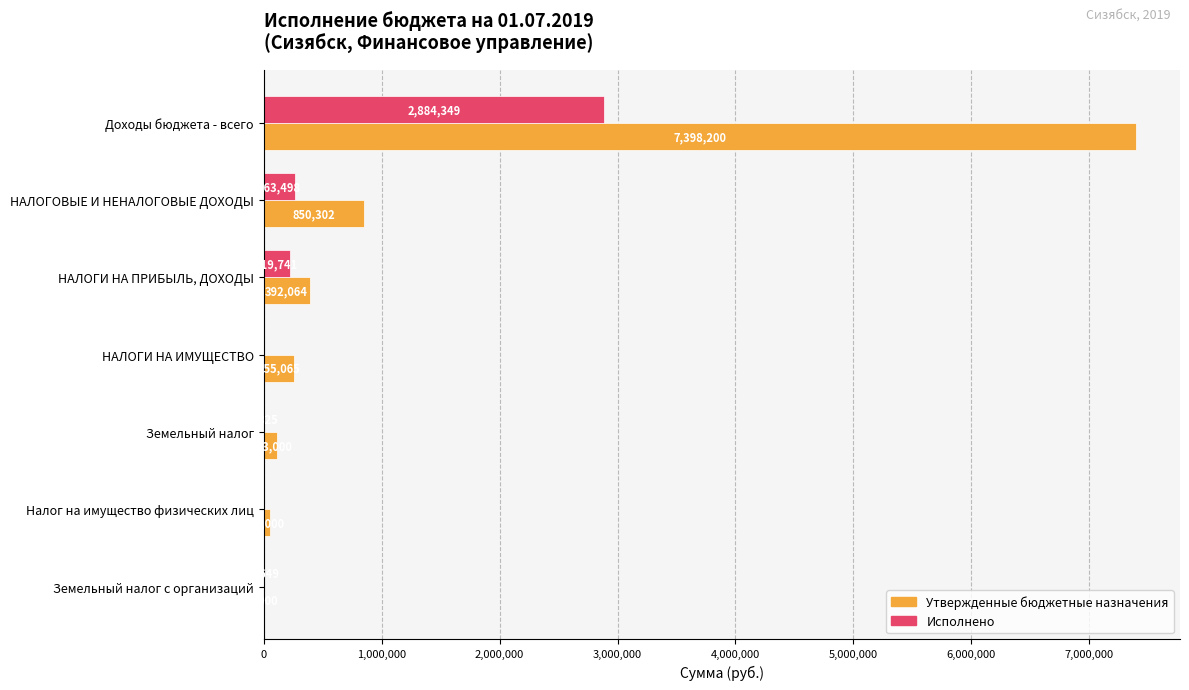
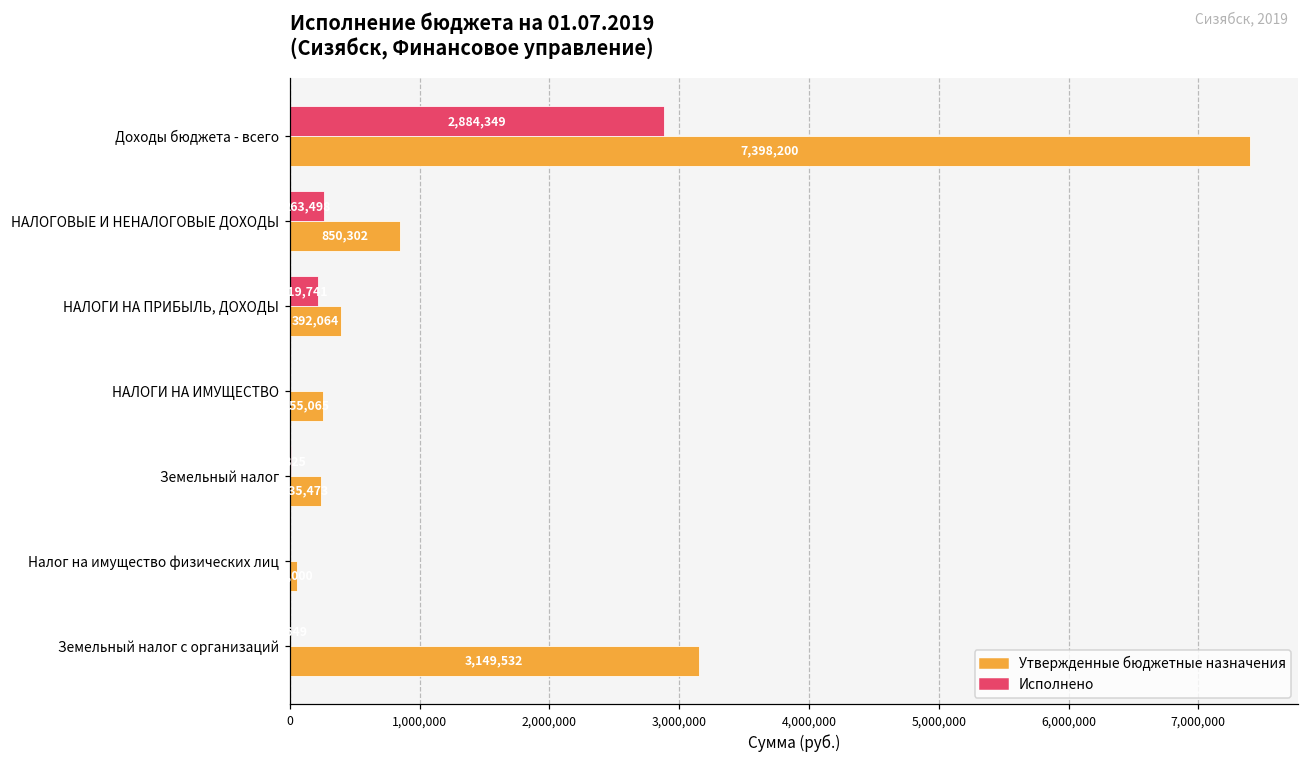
Утвержденные бюджетные назначения, Земельный налог: 110,000 -> 240,000
Утвержденные бюджетные назначения, Земельный налог с организаций: 0 -> 3,150,000
